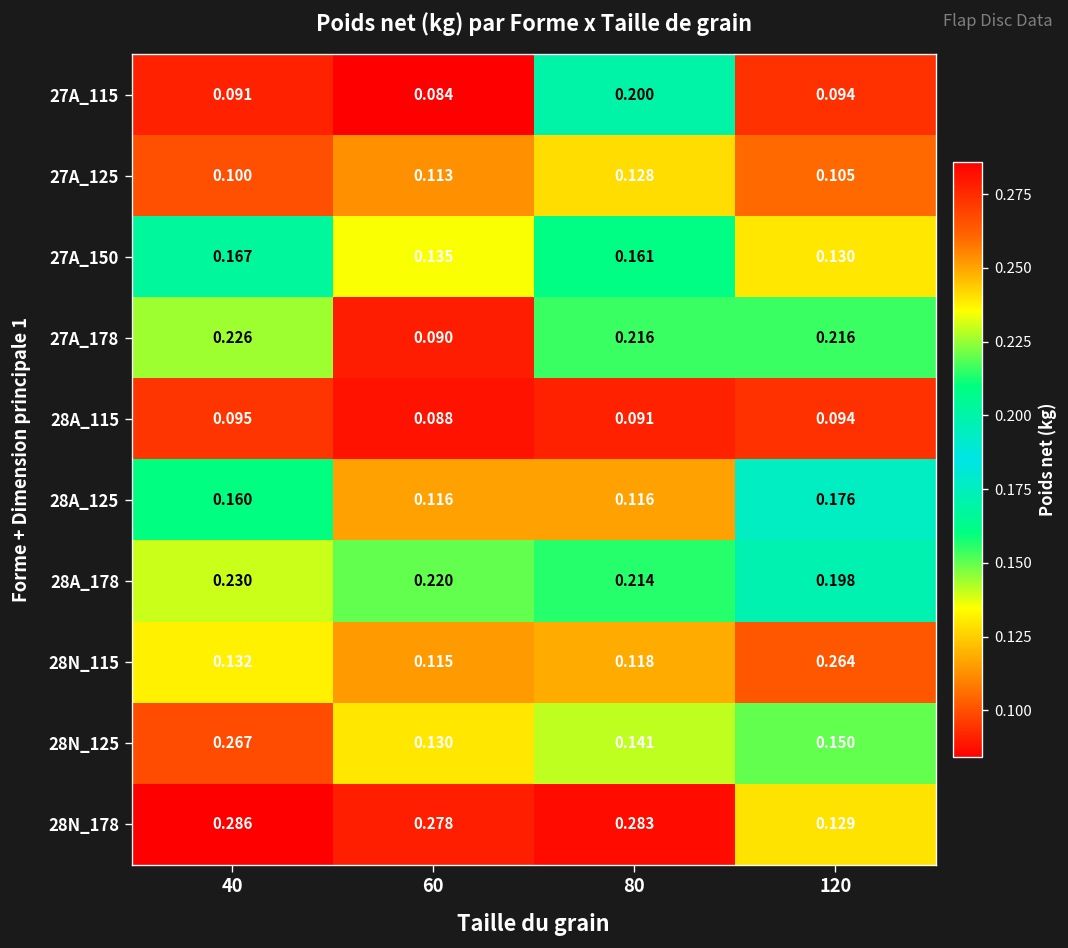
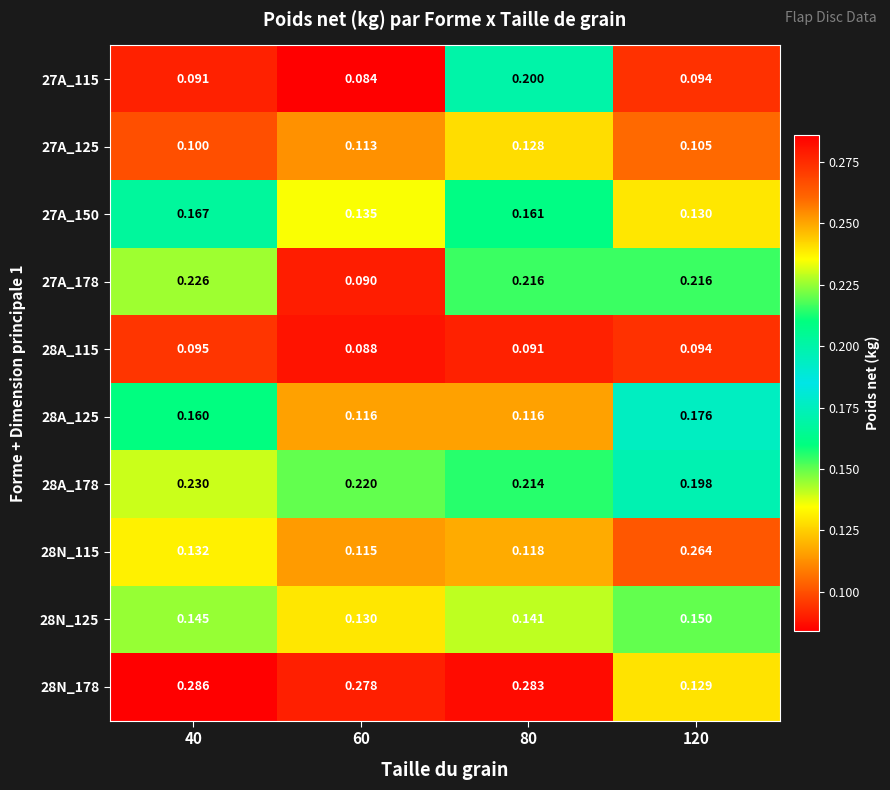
28N_125, 40: 0.267 -> 0.145
